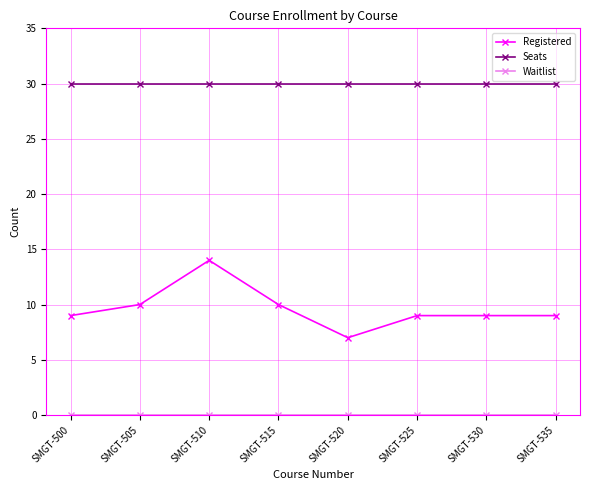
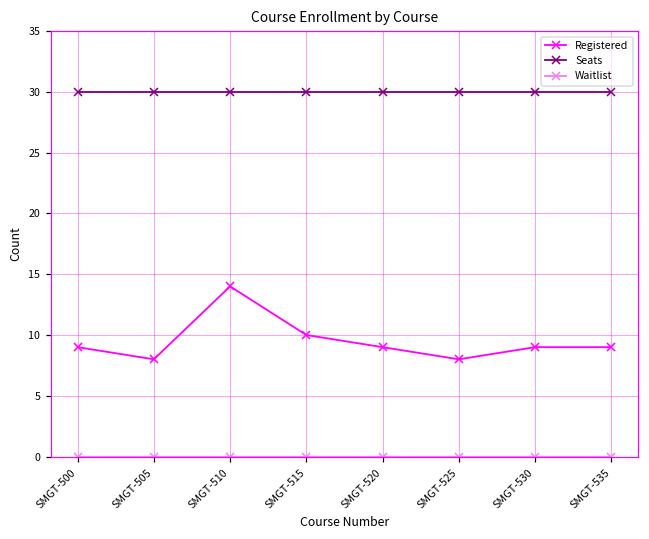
Registered, SMGT-505: 10 -> 8
Registered, SMGT-520: 7 -> 9
Registered, SMGT-525: 9 -> 8
